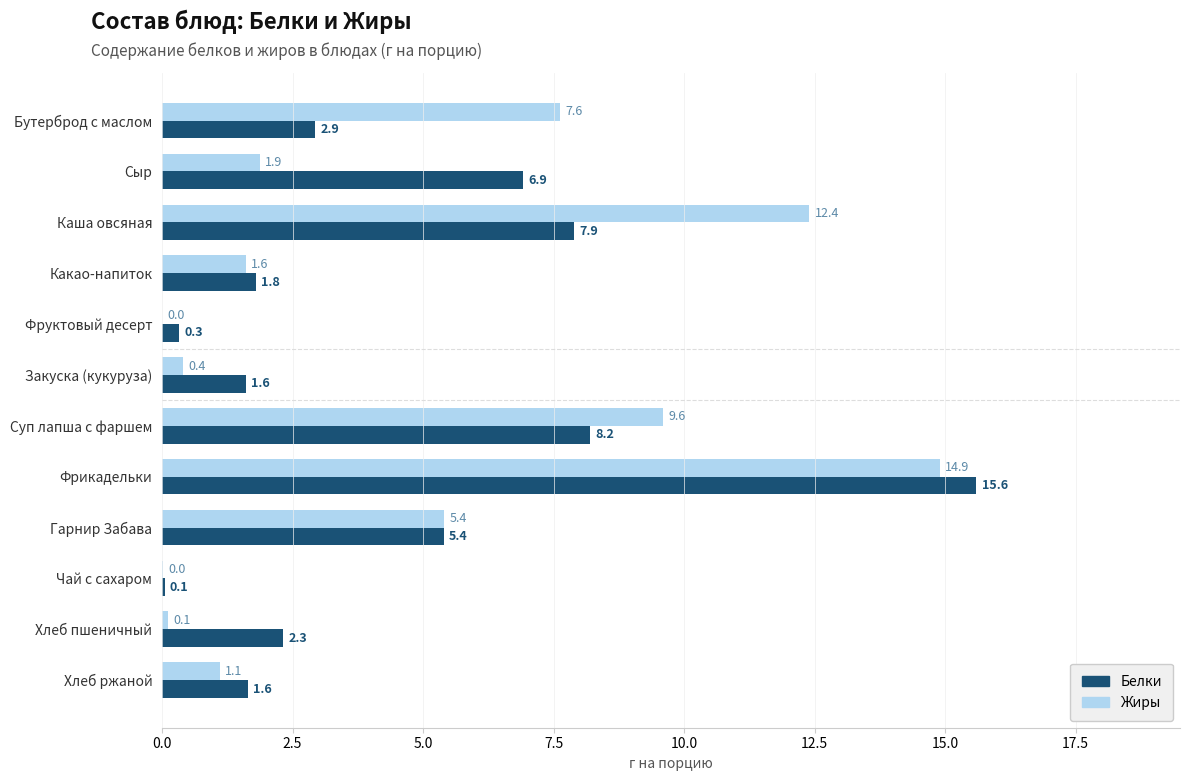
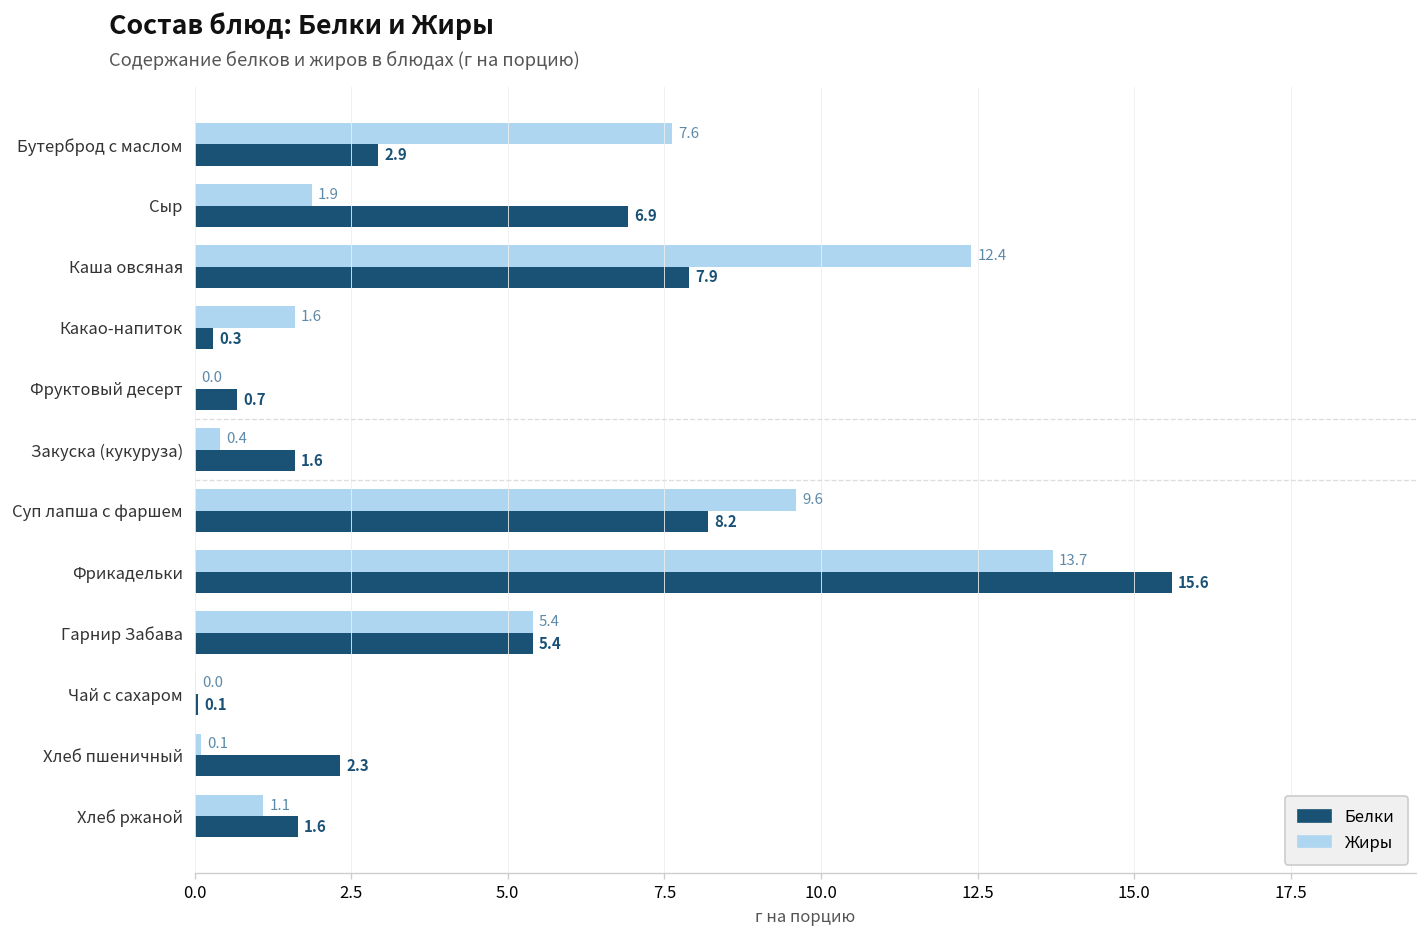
Белки, Какао-напиток: 1.8 -> 0.3
Белки, Фруктовый десерт: 0.3 -> 0.7
Жиры, Фрикадельки: 14.9 -> 13.7
